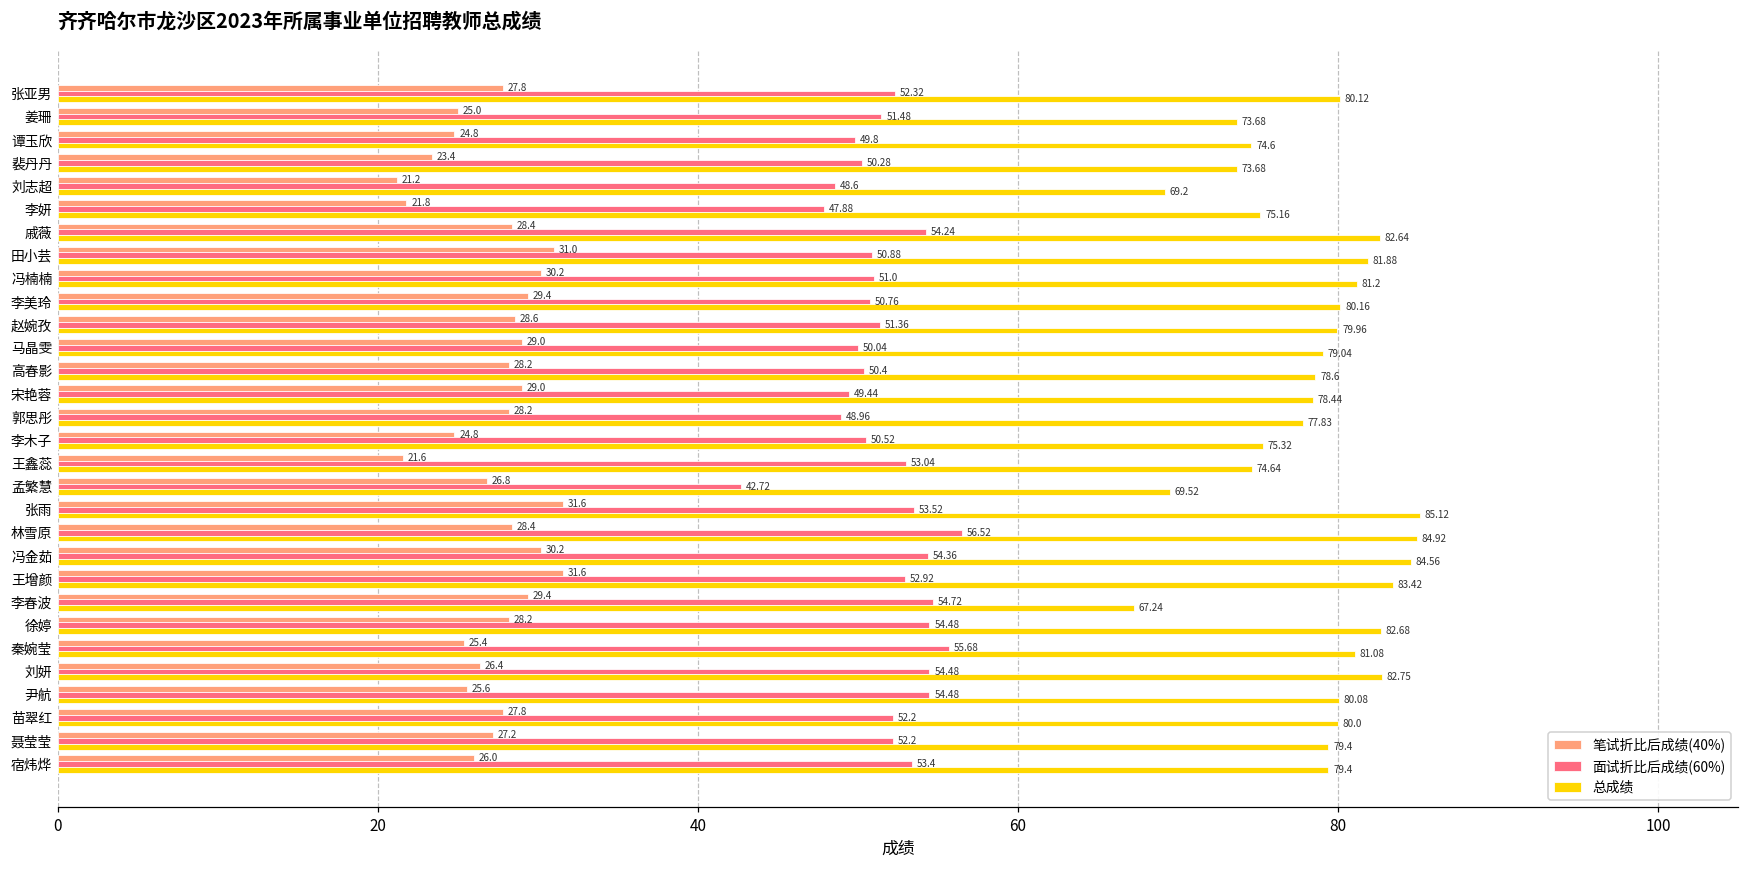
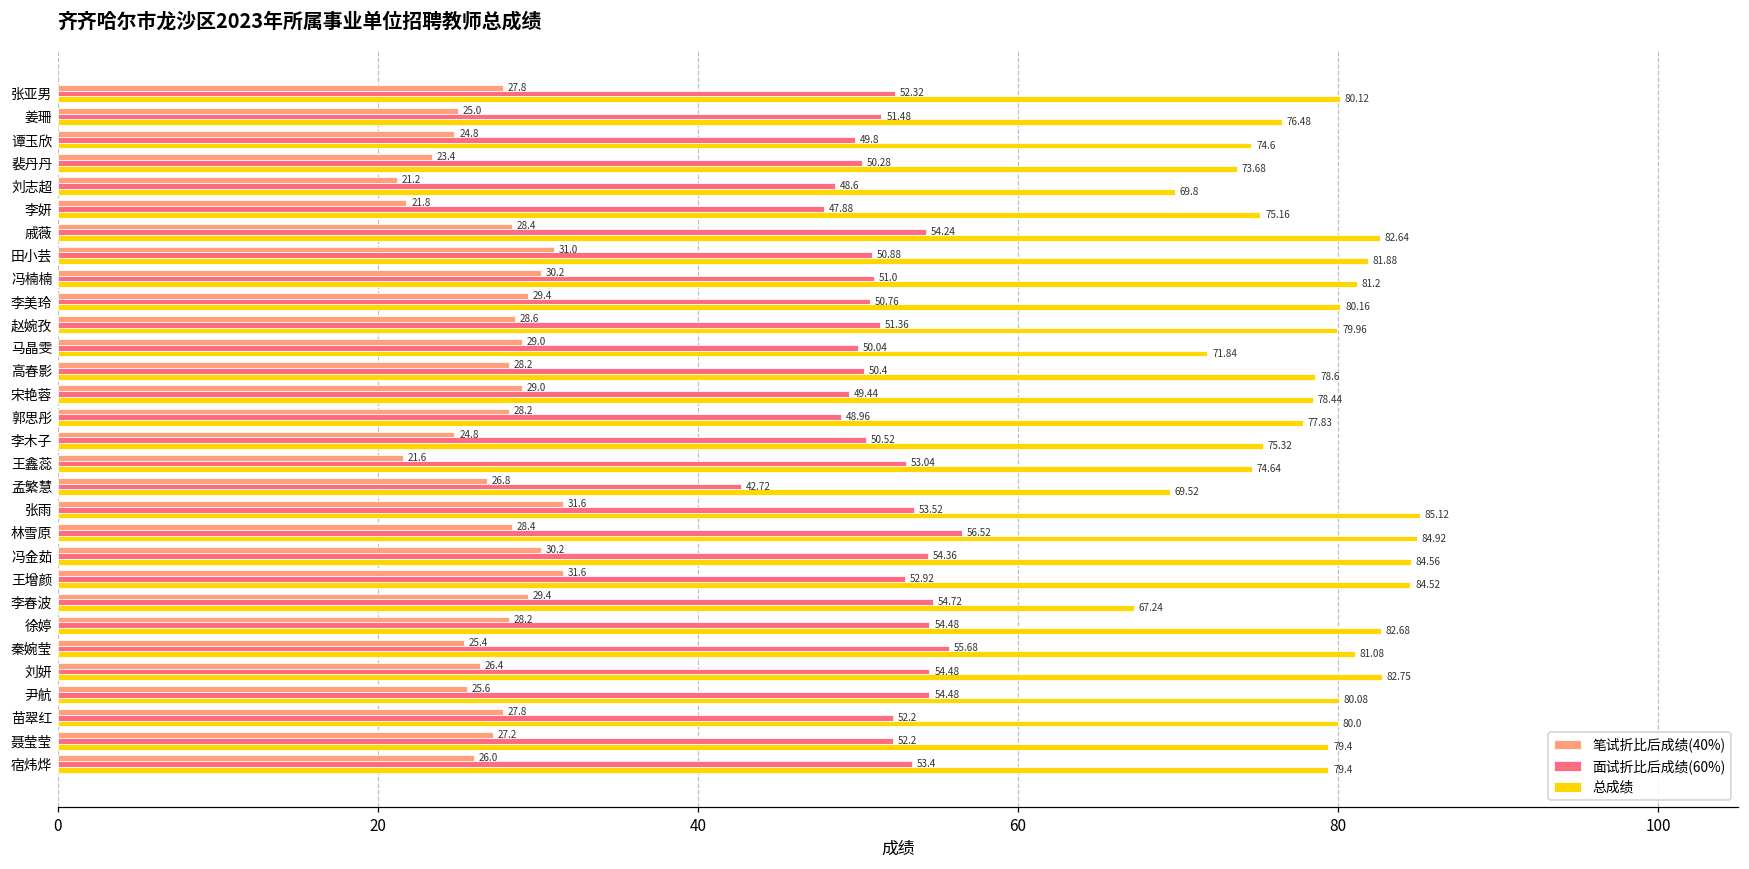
总成绩, 姜珊: 73.68 -> 76.48
总成绩, 刘志超: 69.2 -> 69.8
总成绩, 马晶雯: 79.04 -> 71.84
总成绩, 王增颜: 83.42 -> 84.52
